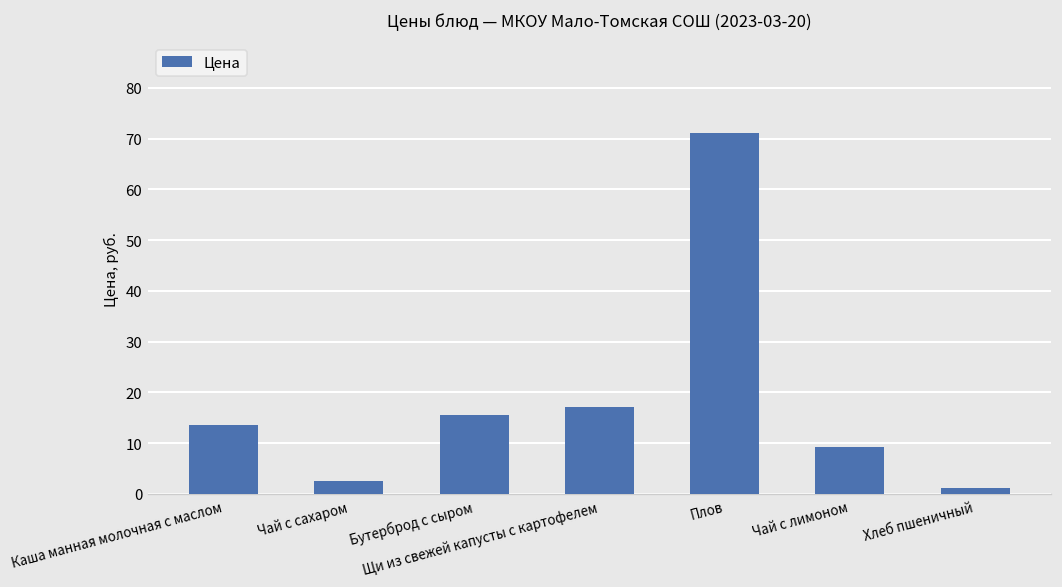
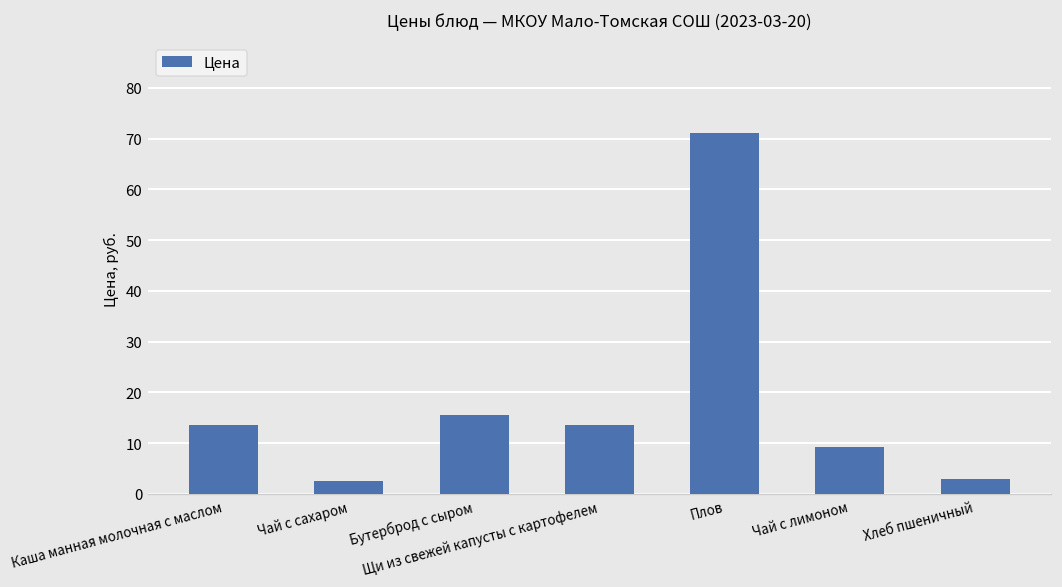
Щи из свежей капусты с картофелем: 17 -> 14
Хлеб пшеничный: 1 -> 3
